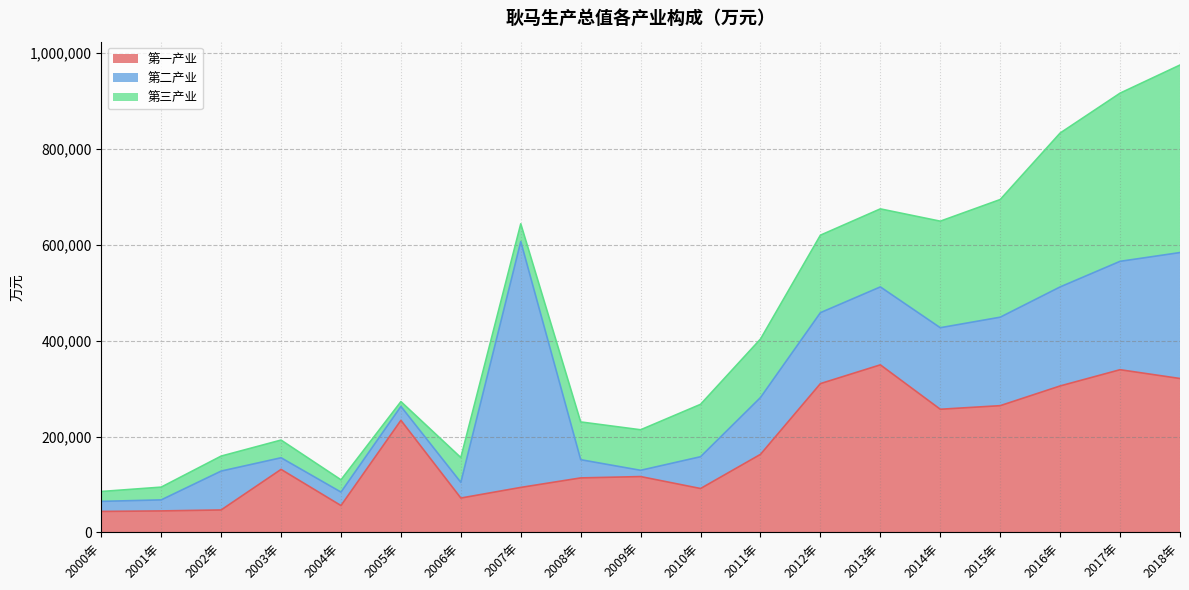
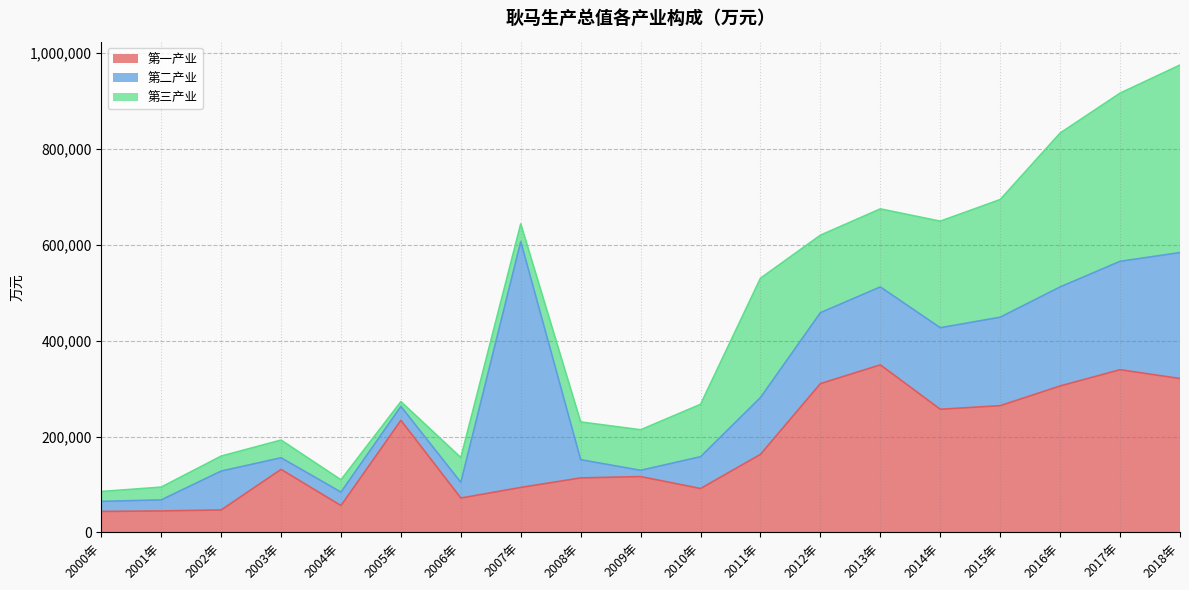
第三产业, 2011年: 120,000 -> 250,000
